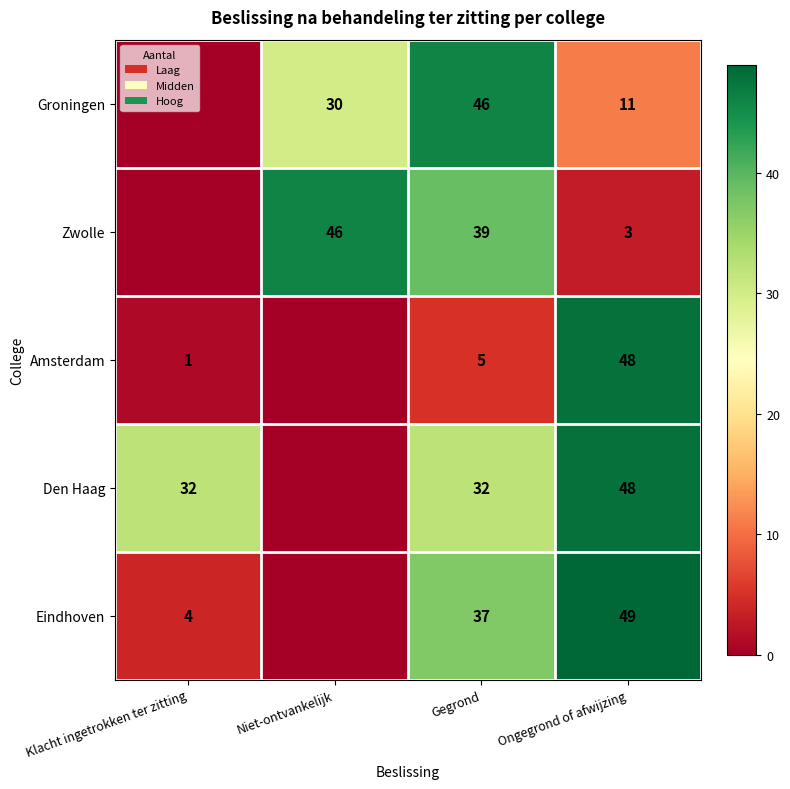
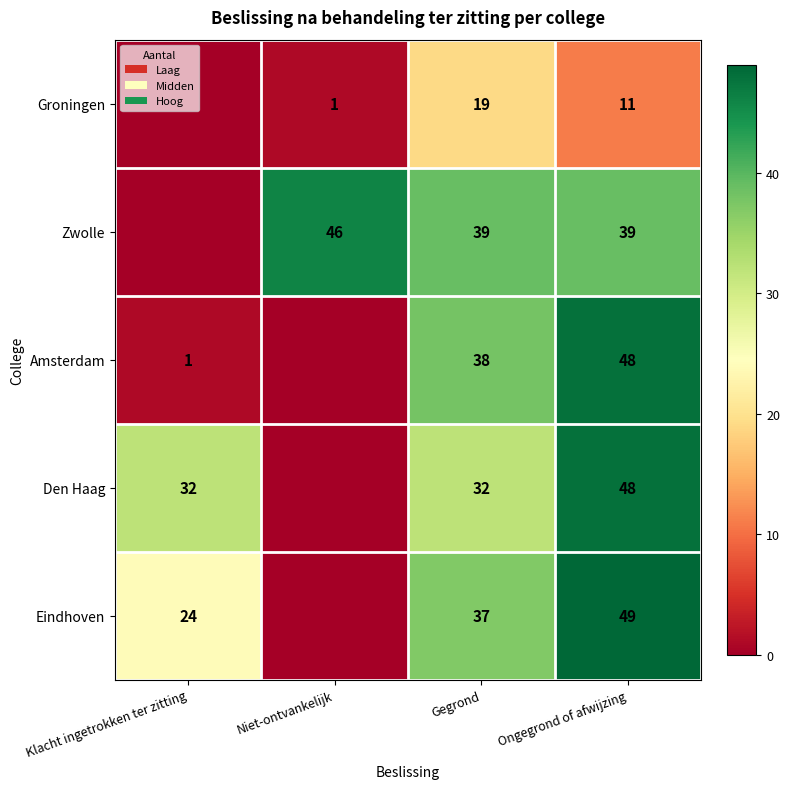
Groningen, Niet-ontvankelijk: 30 -> 1
Groningen, Gegrond: 46 -> 19
Zwolle, Ongegrond of afwijzing: 3 -> 39
Amsterdam, Gegrond: 5 -> 38
Eindhoven, Klacht ingetrokken ter zitting: 4 -> 24
